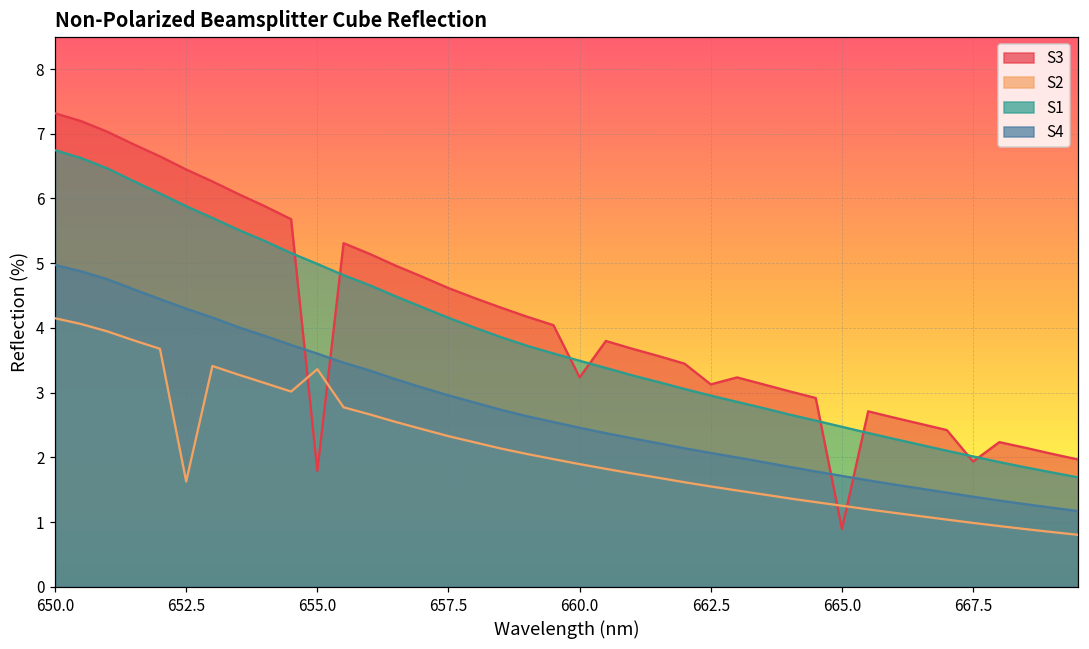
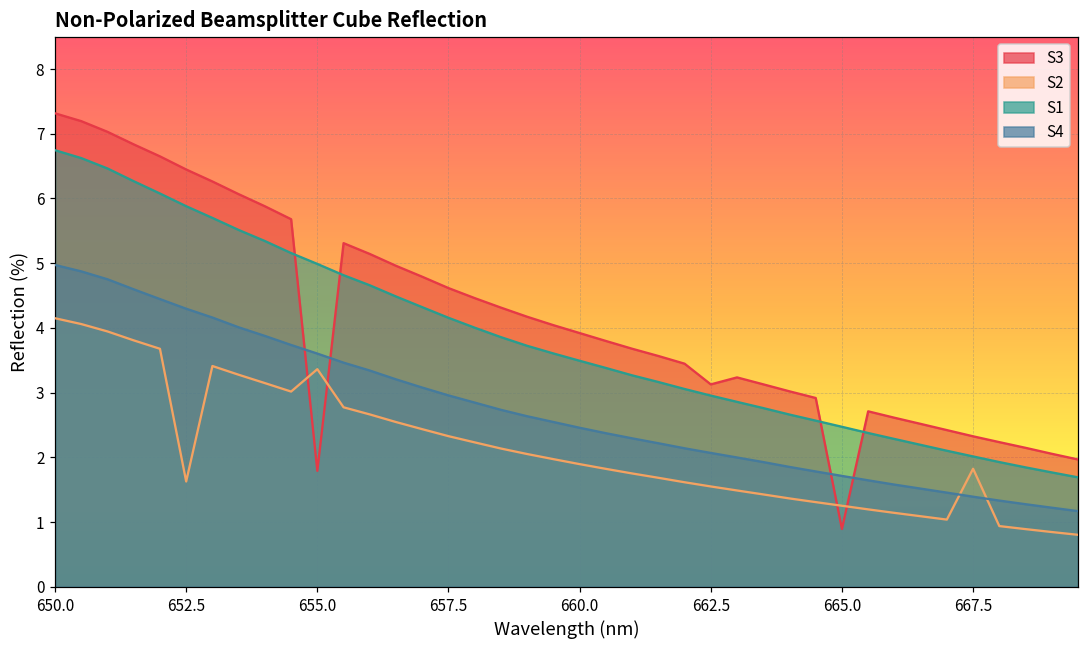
S3, 660.0: 3.2 -> 3.9
S3, 667.5: 1.9 -> 2.3
S2, 667.5: 1.0 -> 1.8
